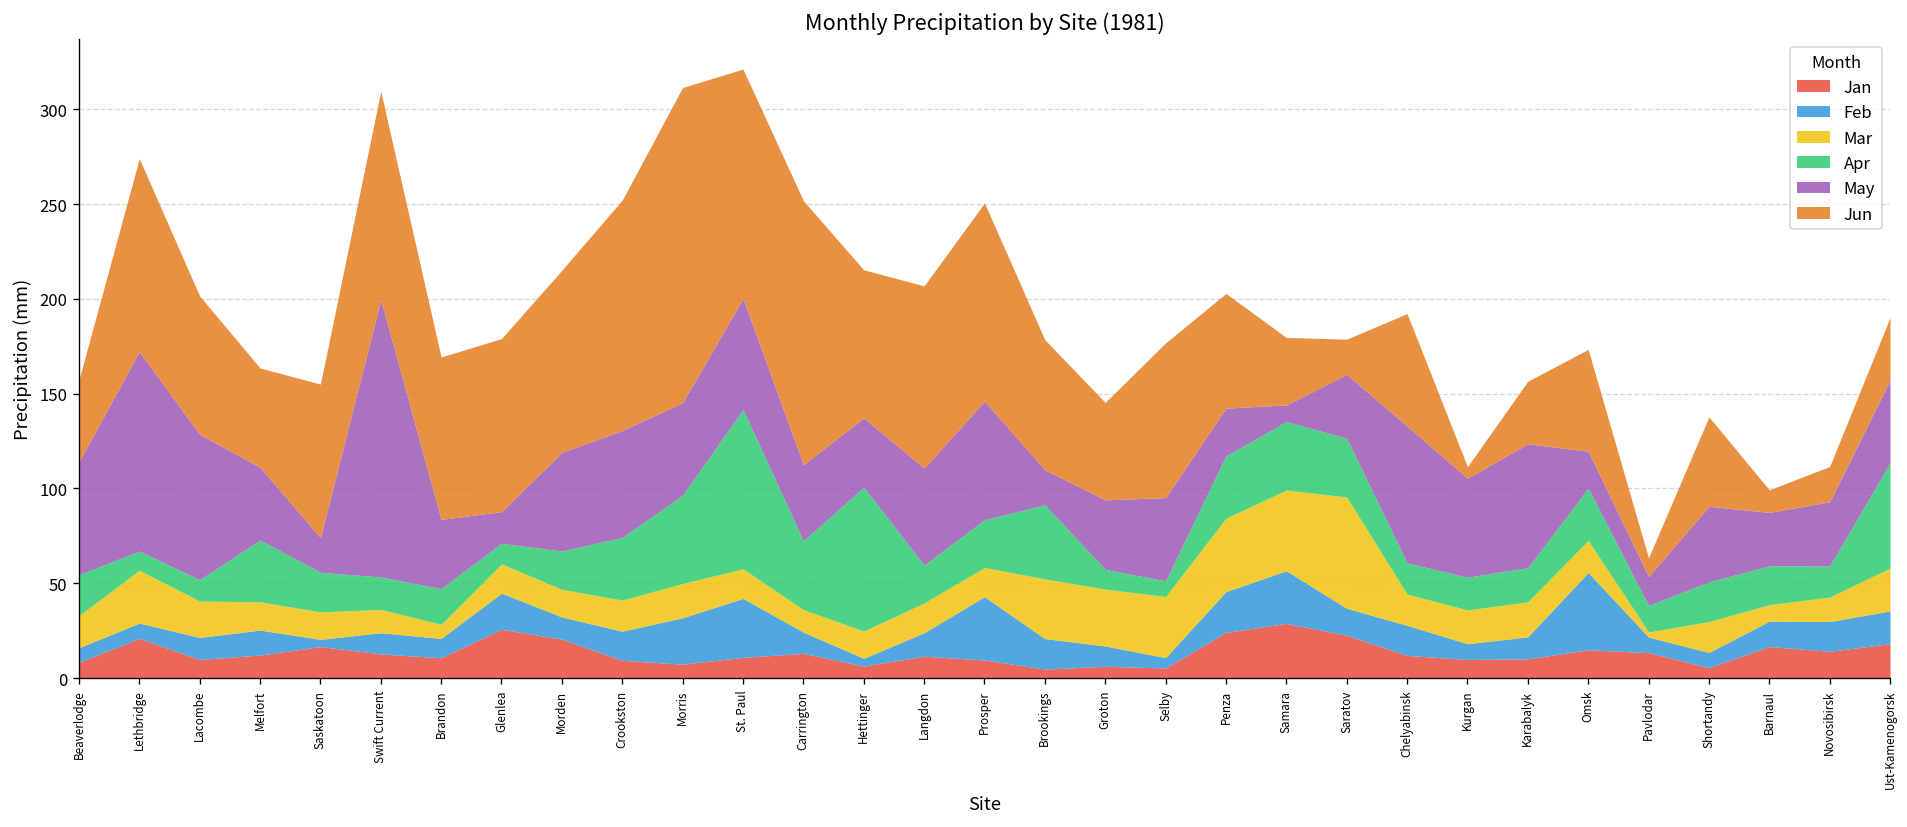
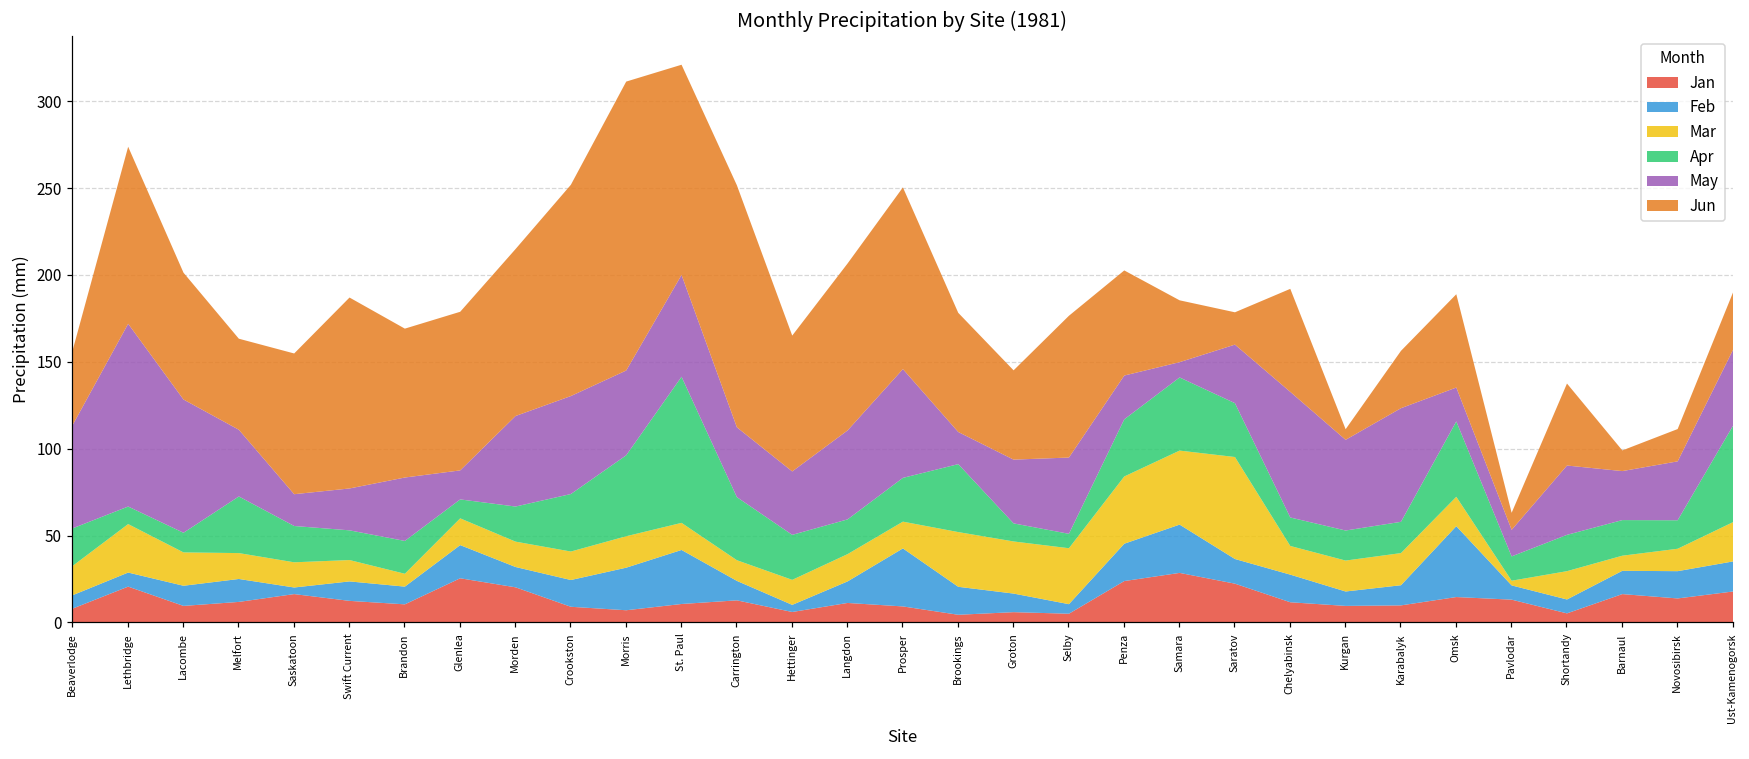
May, Swift Current: 146 -> 24
Apr, Hettinger: 76 -> 26
Apr, Samara: 36 -> 42
Apr, Omsk: 28 -> 43
